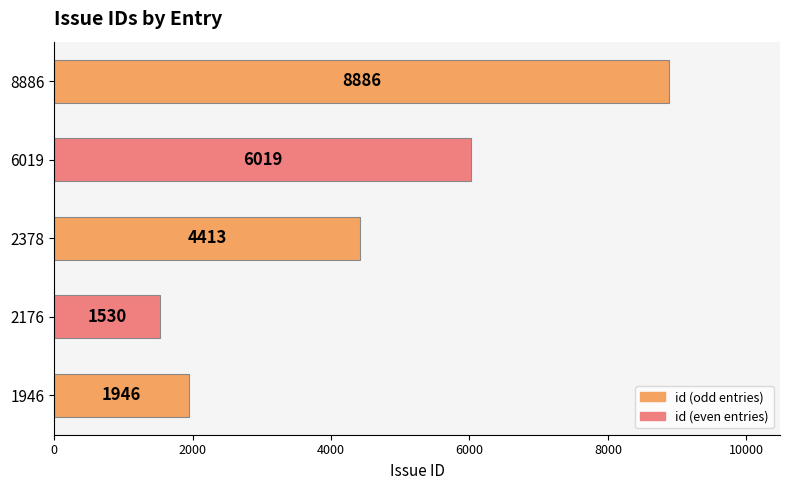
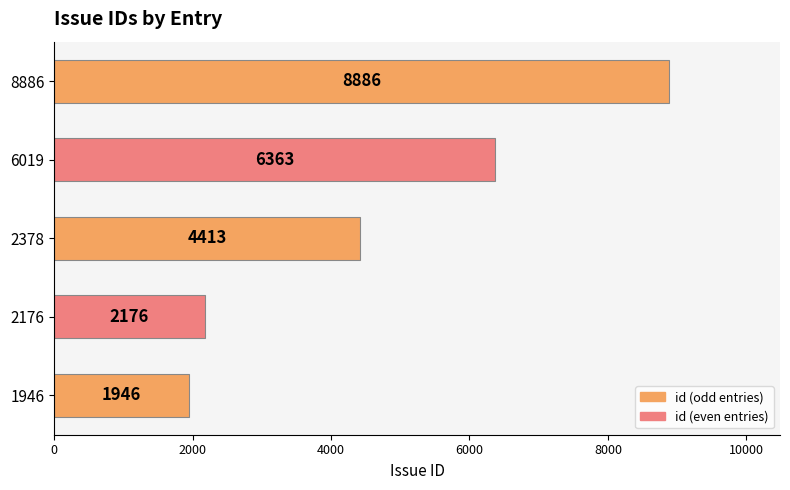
6019: 6019 -> 6363
2176: 1530 -> 2176
